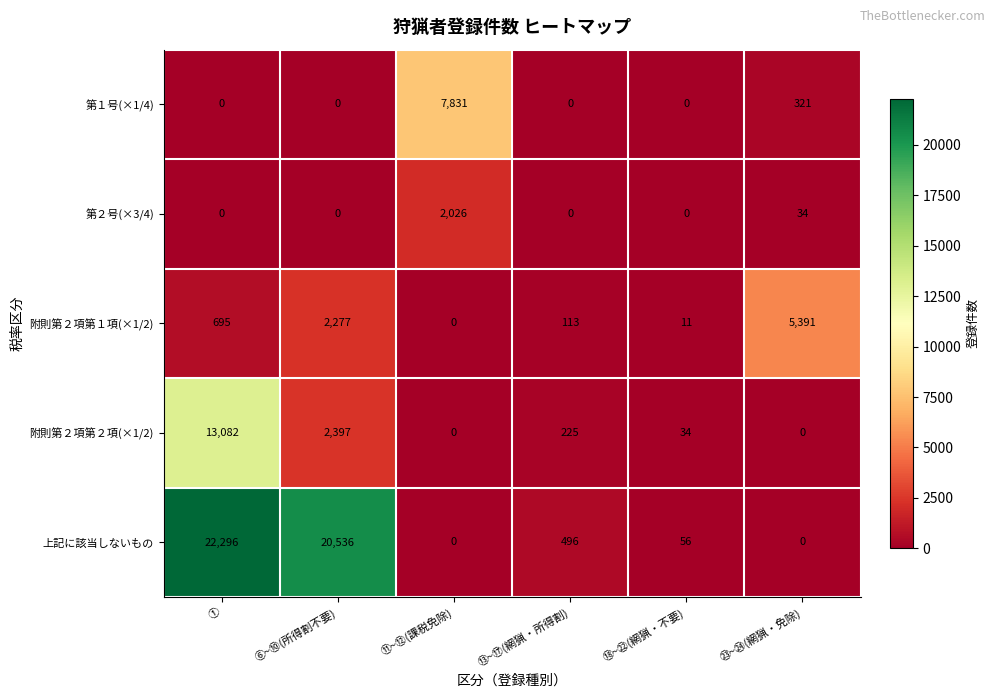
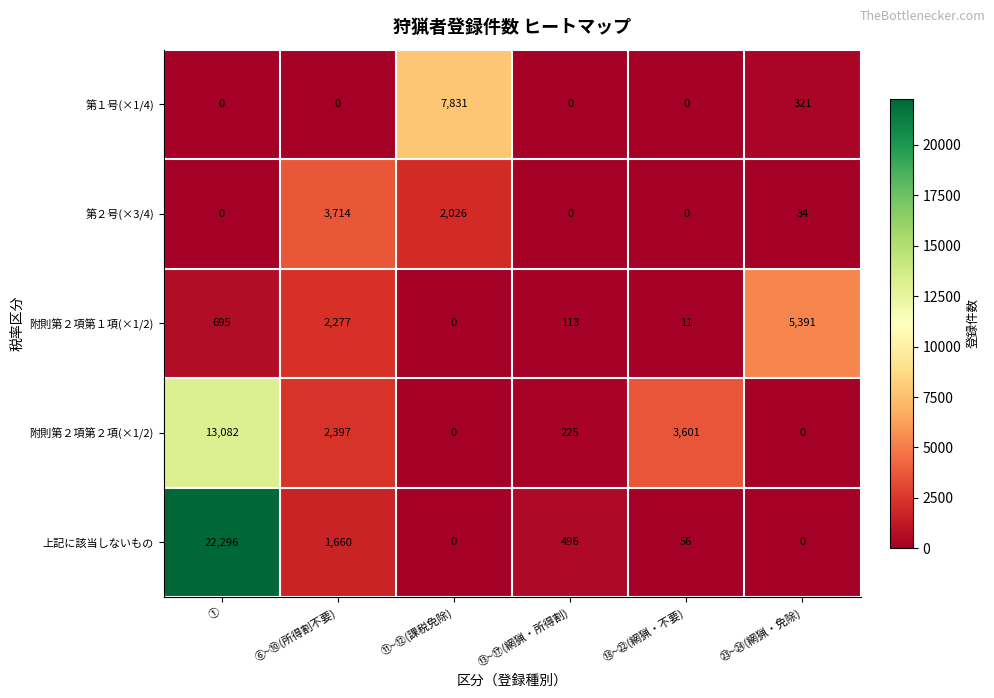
第２号(×3/4), ⑥~⑩(所得割不要): 0 -> 3,714
附則第２項第２項(×1/2), ⑱~㉒(網猟・不要): 34 -> 3,601
上記に該当しないもの, ⑥~⑩(所得割不要): 20,536 -> 1,660
